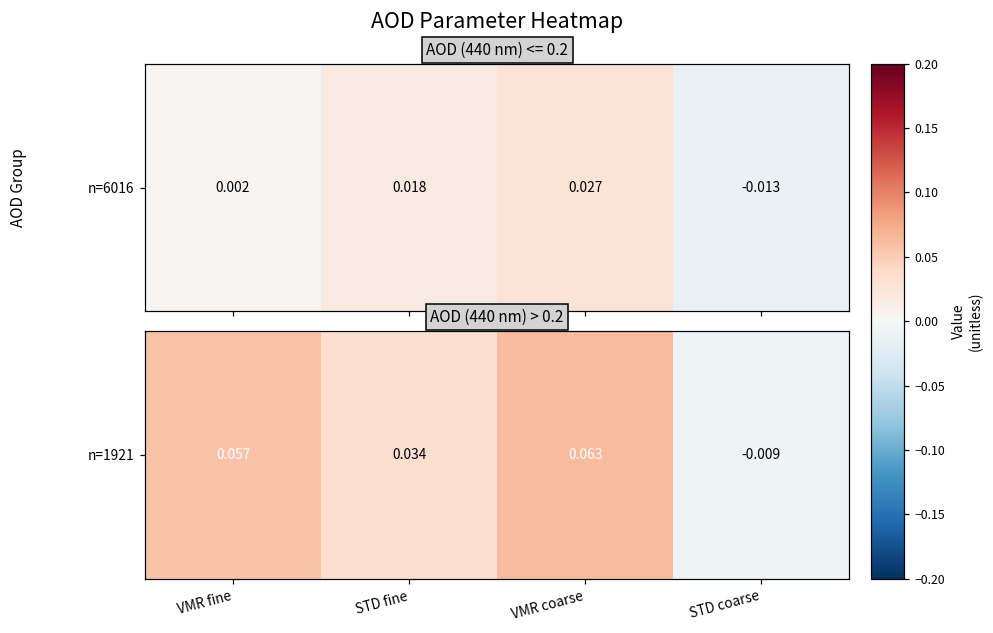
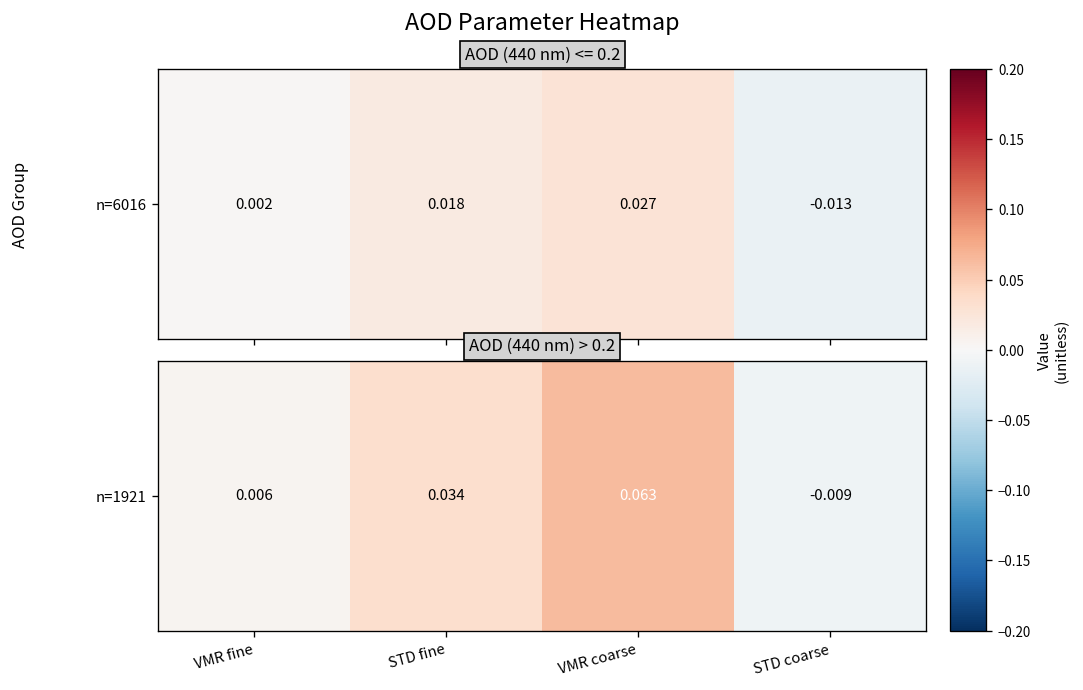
AOD (440 nm) > 0.2, n=1921, VMR fine: 0.057 -> 0.006
